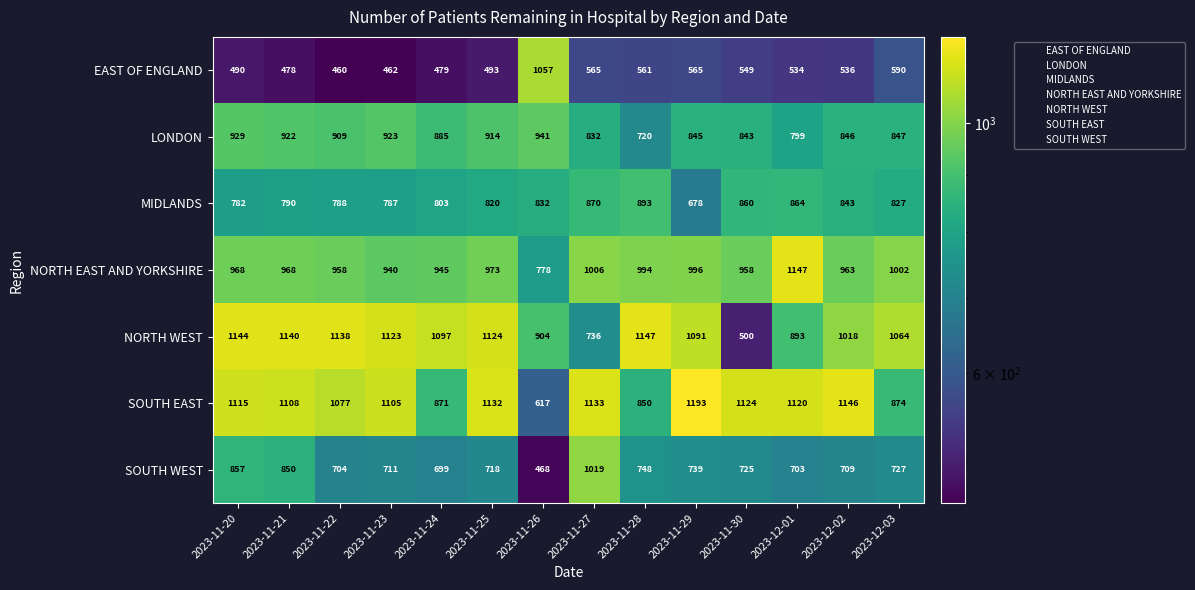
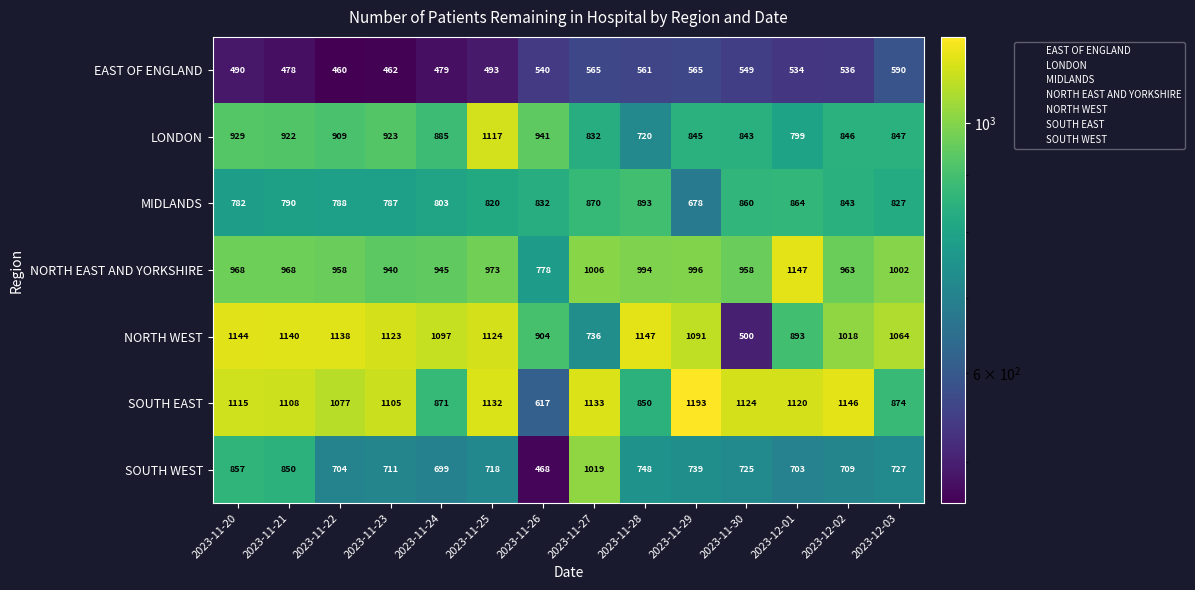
EAST OF ENGLAND, 2023-11-26: 1057 -> 540
LONDON, 2023-11-25: 914 -> 1117
